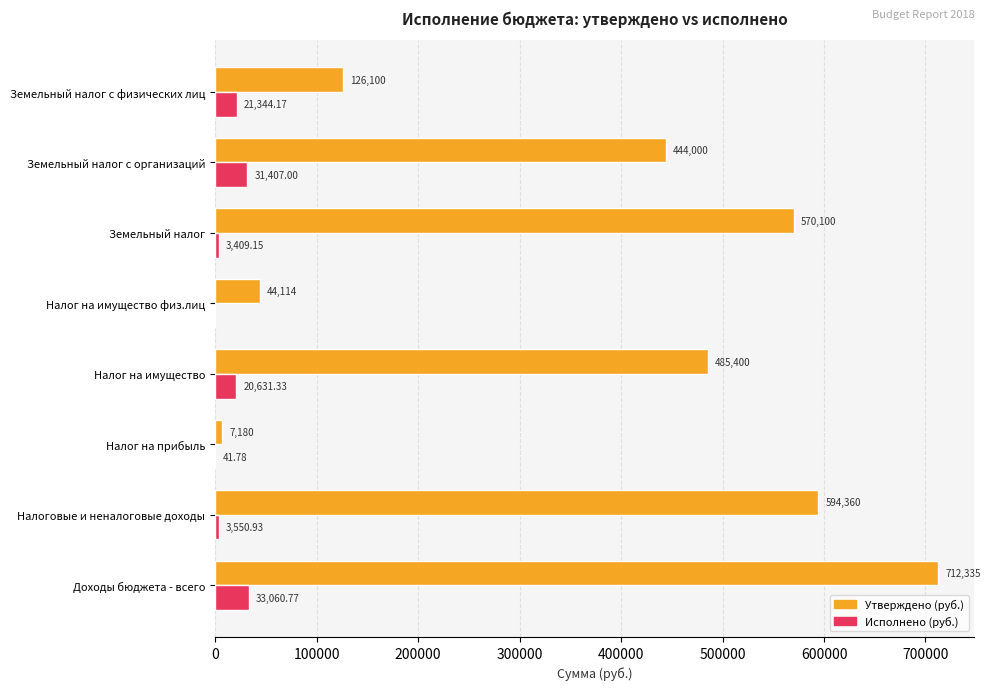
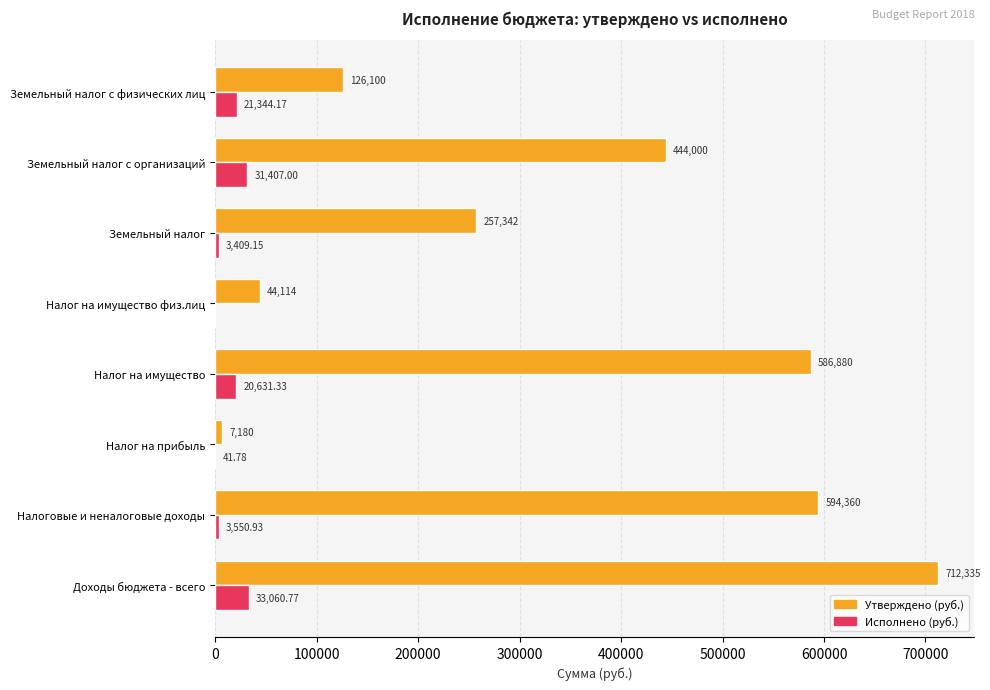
Утверждено (руб.), Земельный налог: 570,100 -> 257,342
Утверждено (руб.), Налог на имущество: 485,400 -> 586,880
